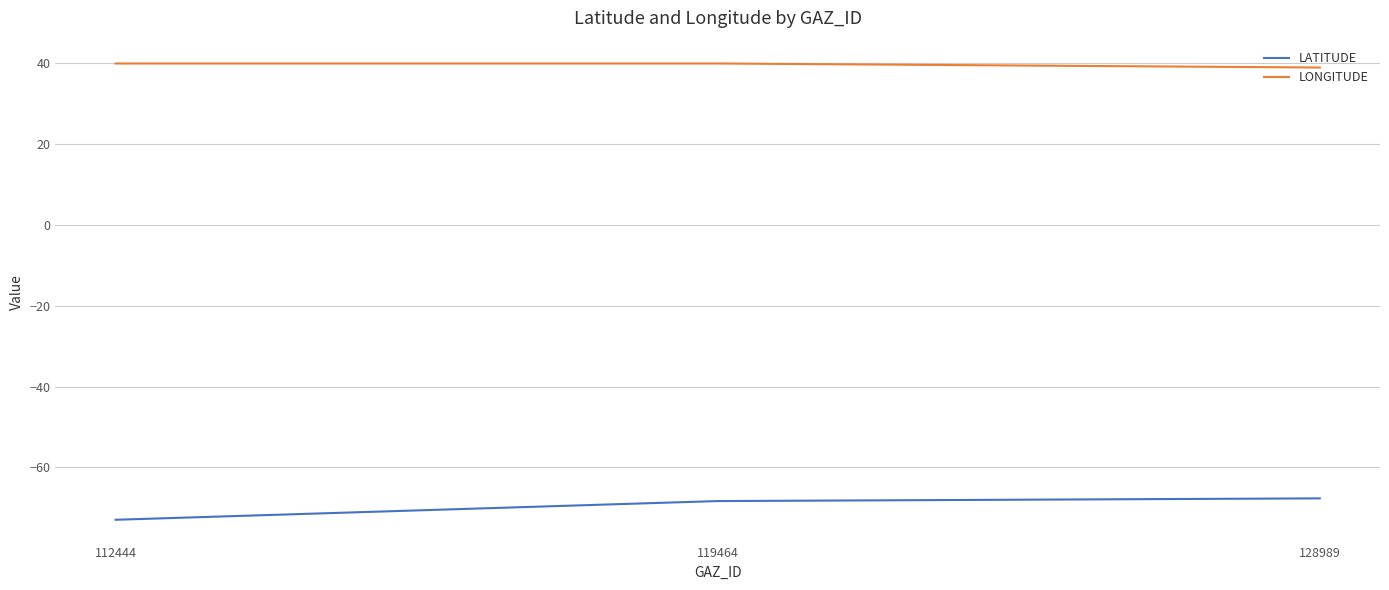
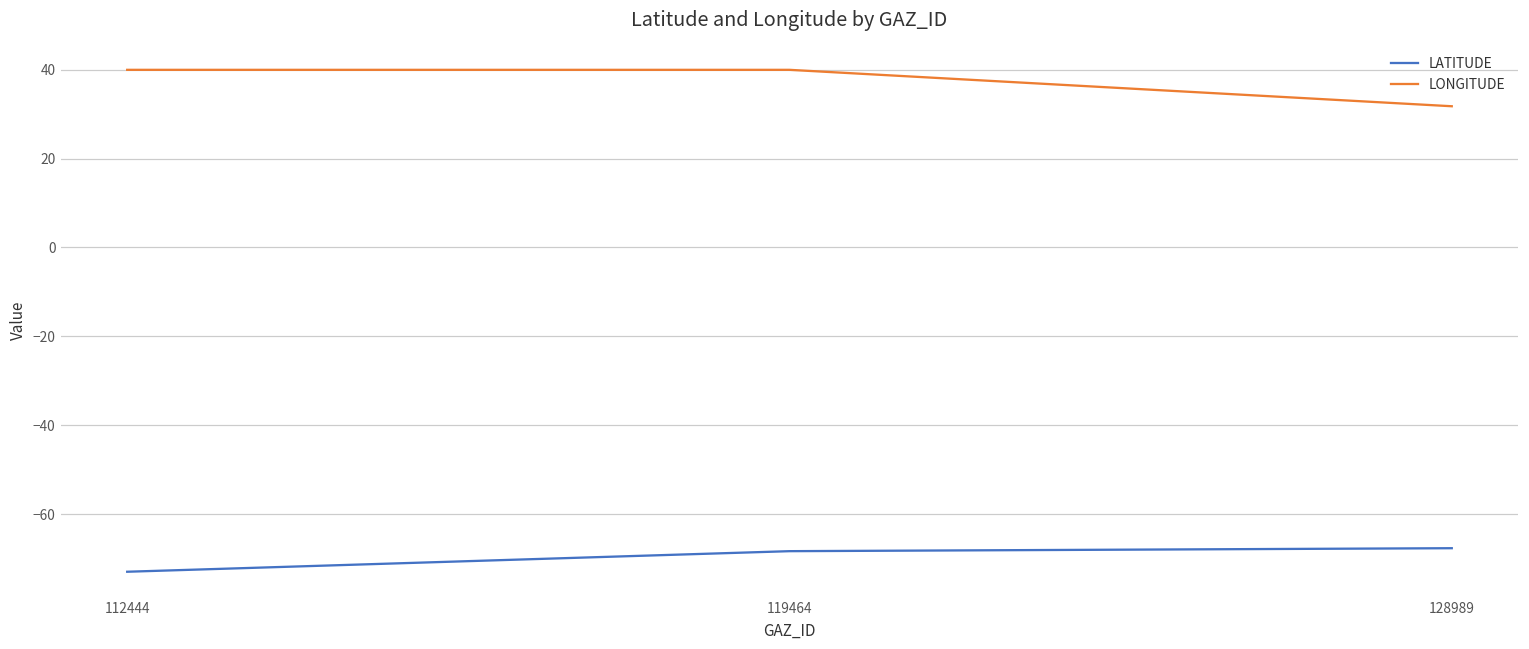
LONGITUDE, 128989: 39 -> 32
